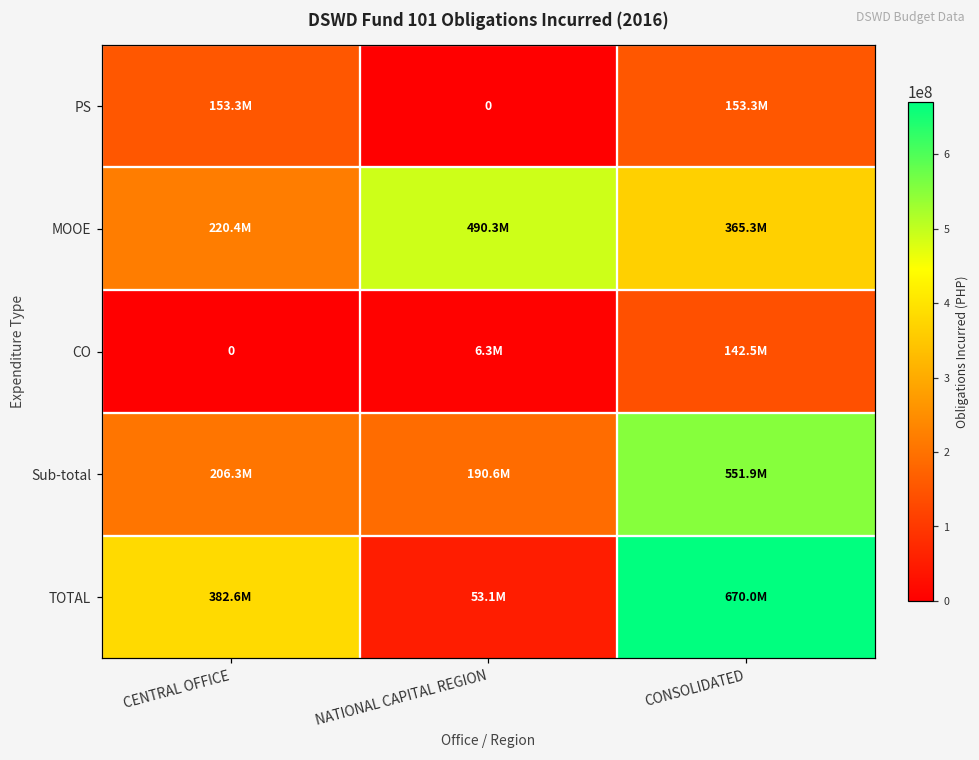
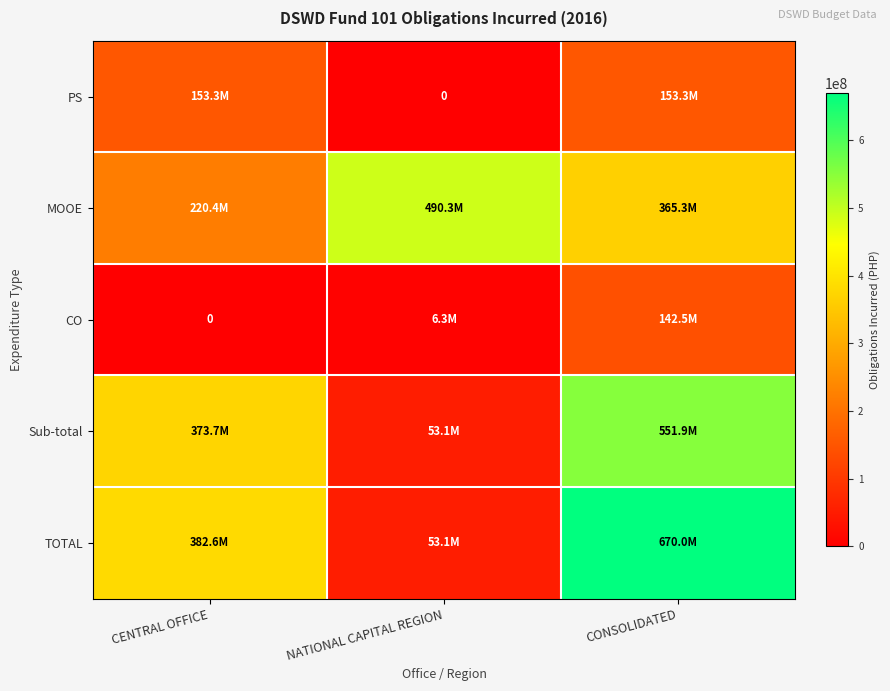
Sub-total, CENTRAL OFFICE: 206.3M -> 373.7M
Sub-total, NATIONAL CAPITAL REGION: 190.6M -> 53.1M
